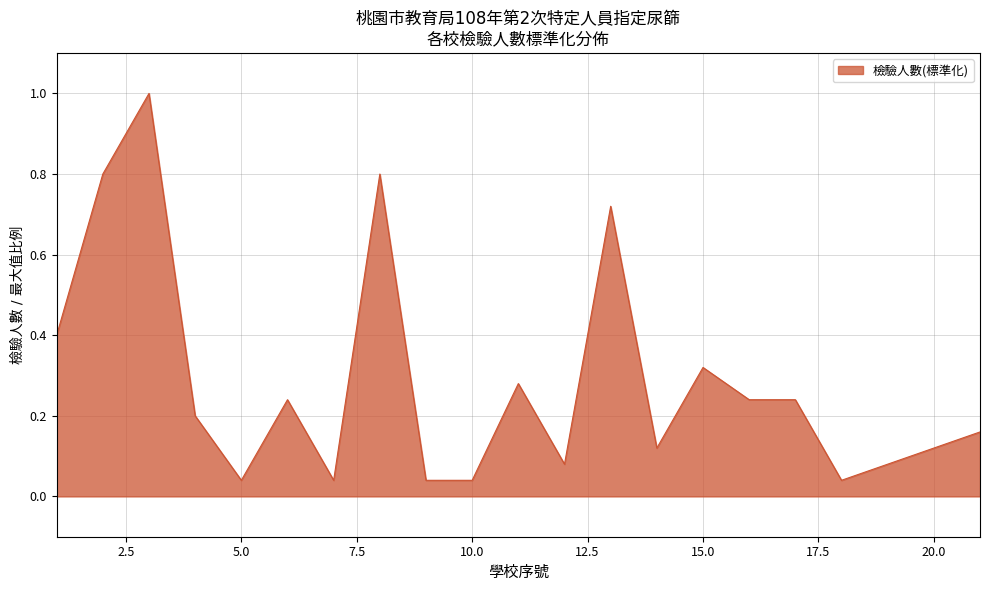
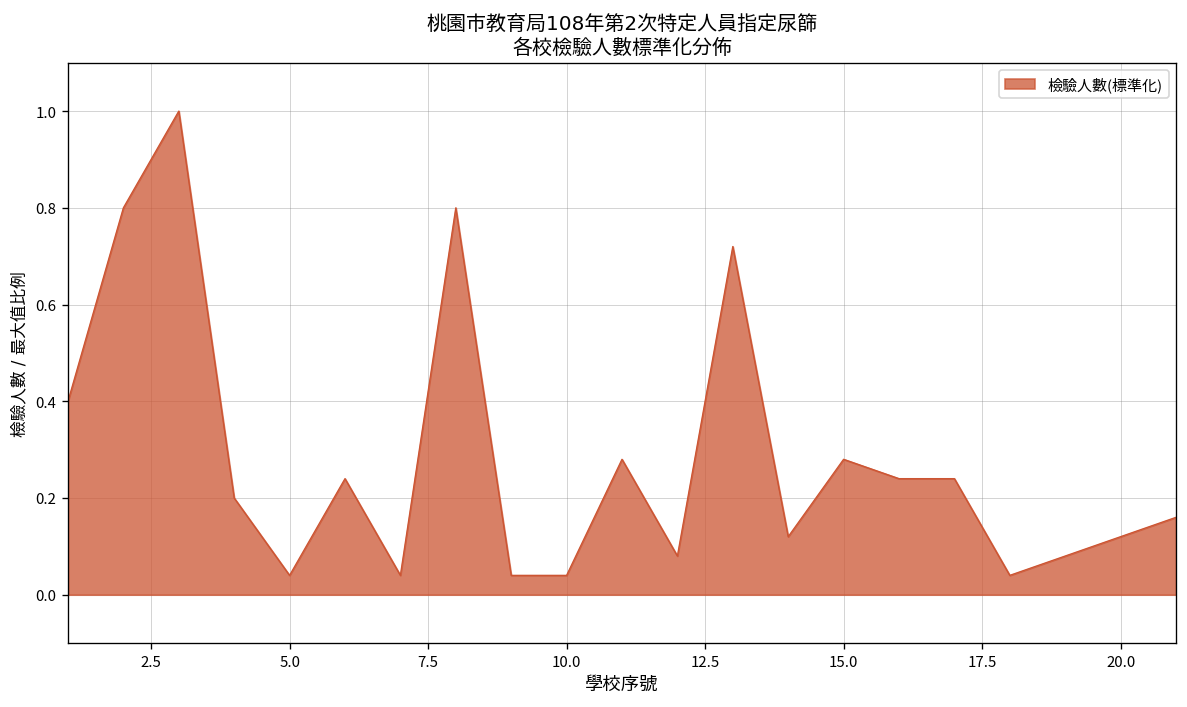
15.0: 0.32 -> 0.28
